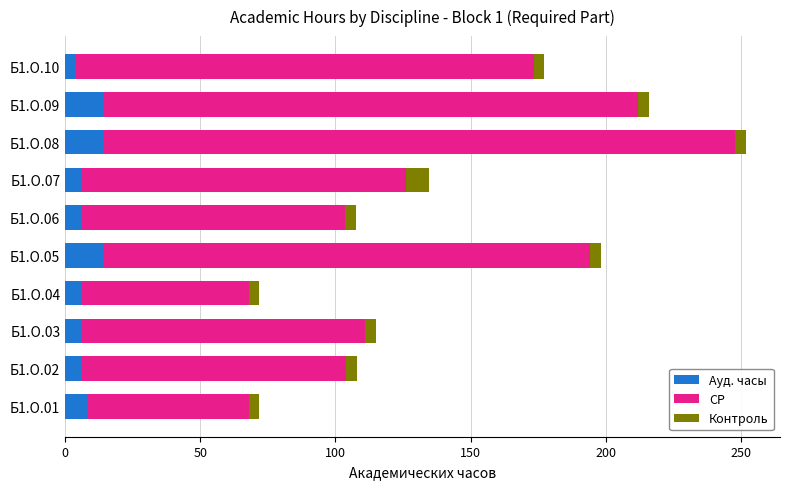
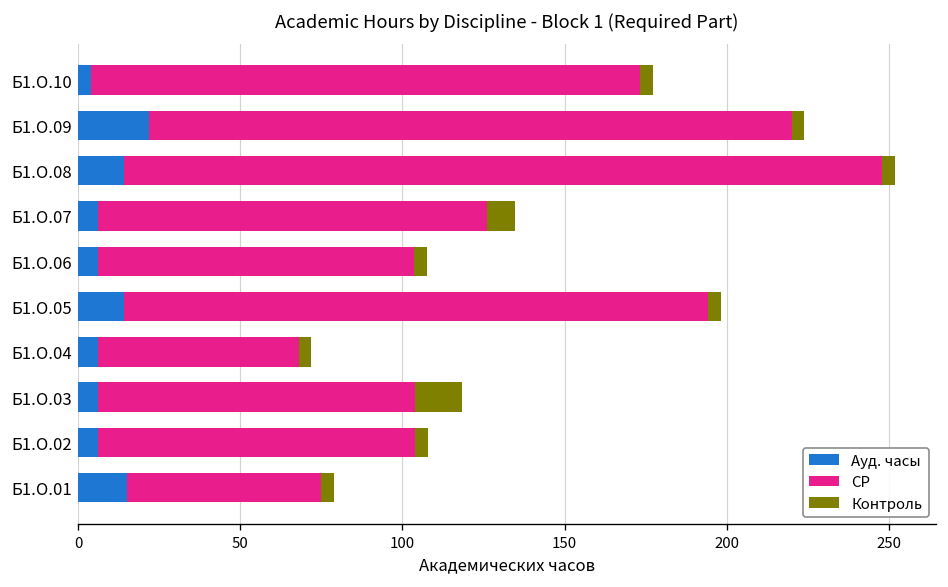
Ауд. часы, Б1.О.09: 14 -> 22
СР, Б1.О.03: 105 -> 98
Контроль, Б1.О.03: 4 -> 14
Ауд. часы, Б1.О.01: 8 -> 15
